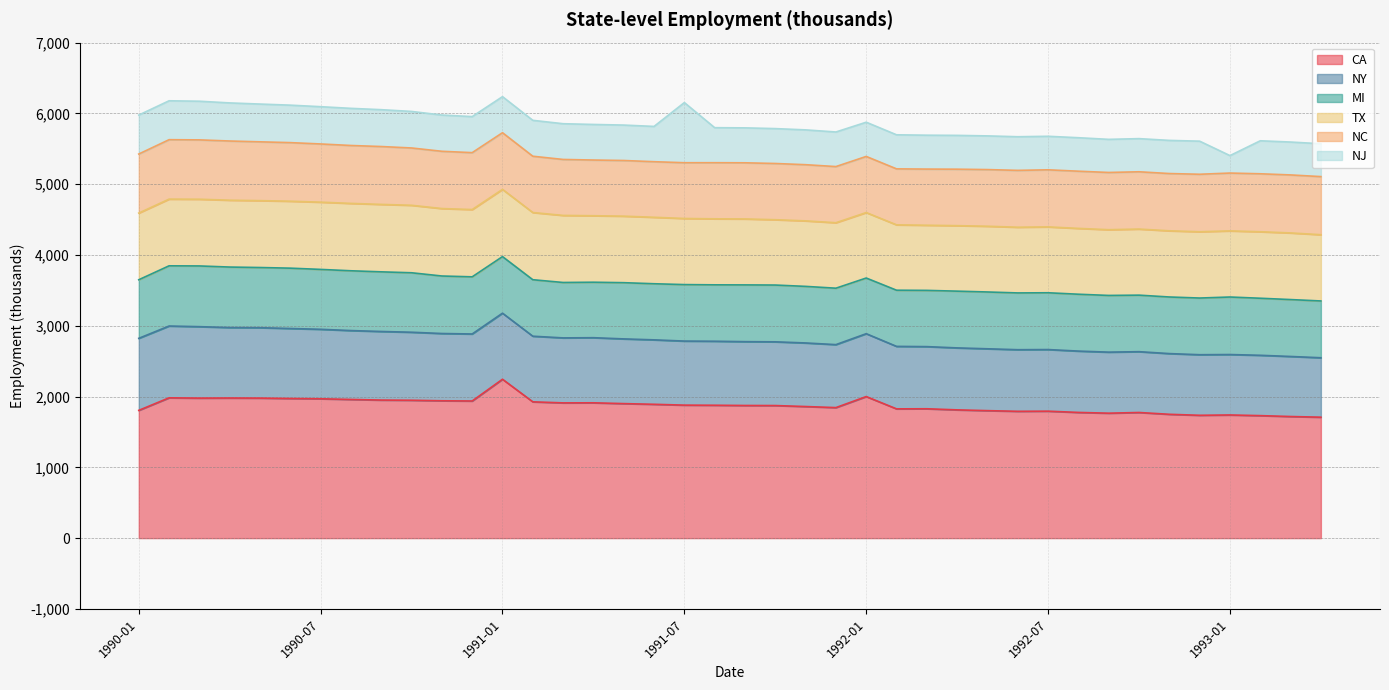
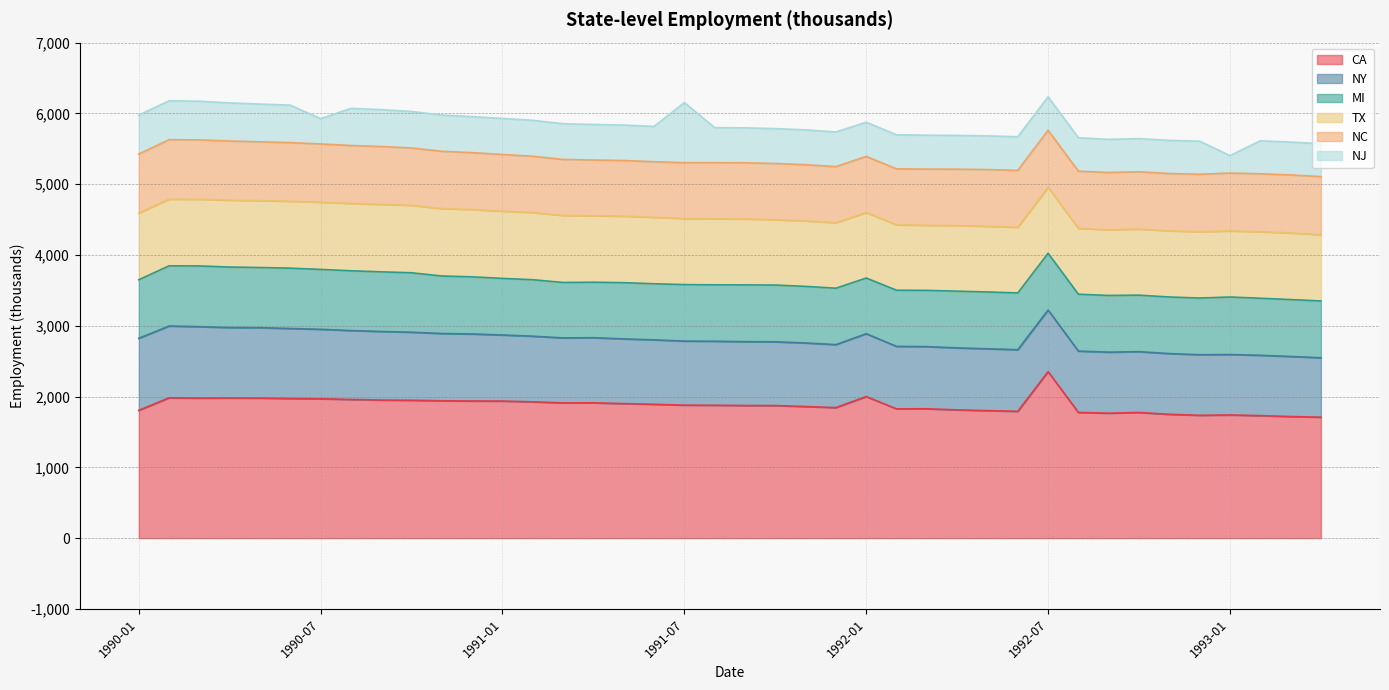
NJ, 1990-07: 500 -> 400
CA, 1991-01: 2,200 -> 1,900
CA, 1992-07: 1,800 -> 2,400
